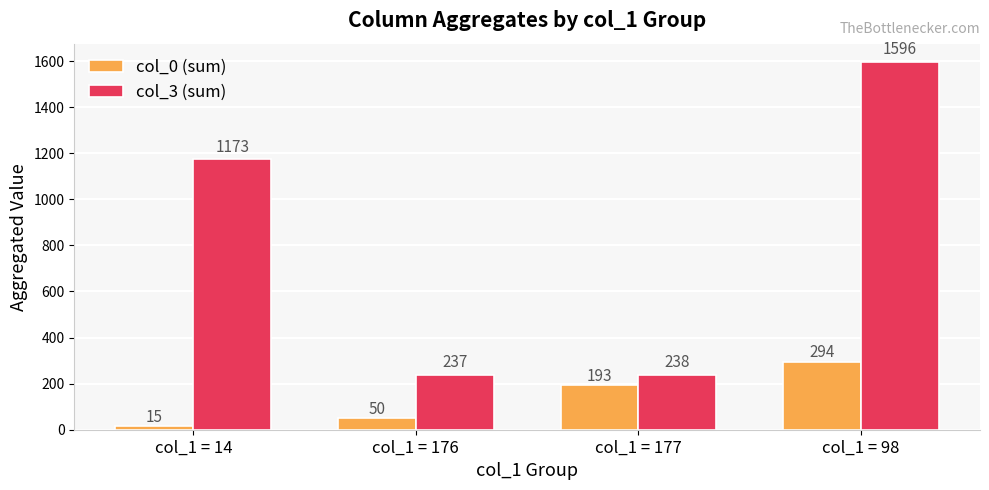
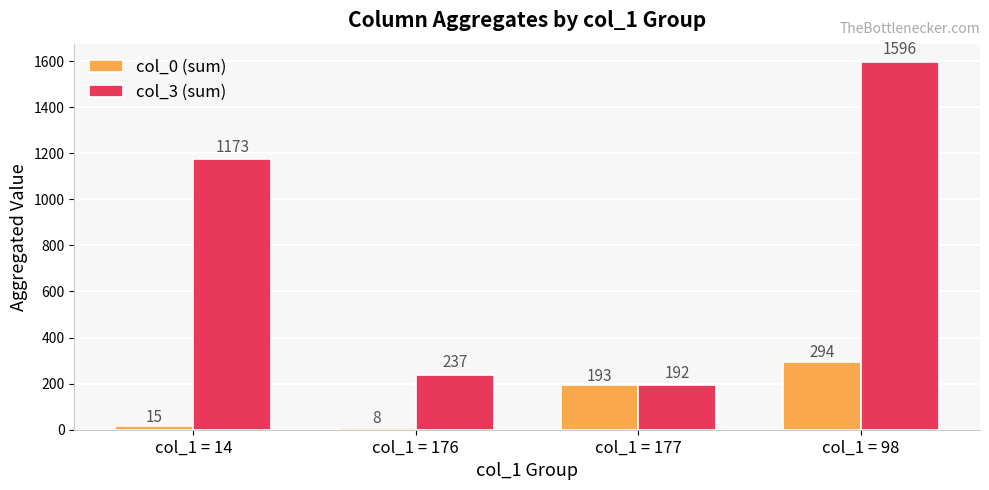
col_0 (sum), col_1 = 176: 50 -> 8
col_3 (sum), col_1 = 177: 238 -> 192
